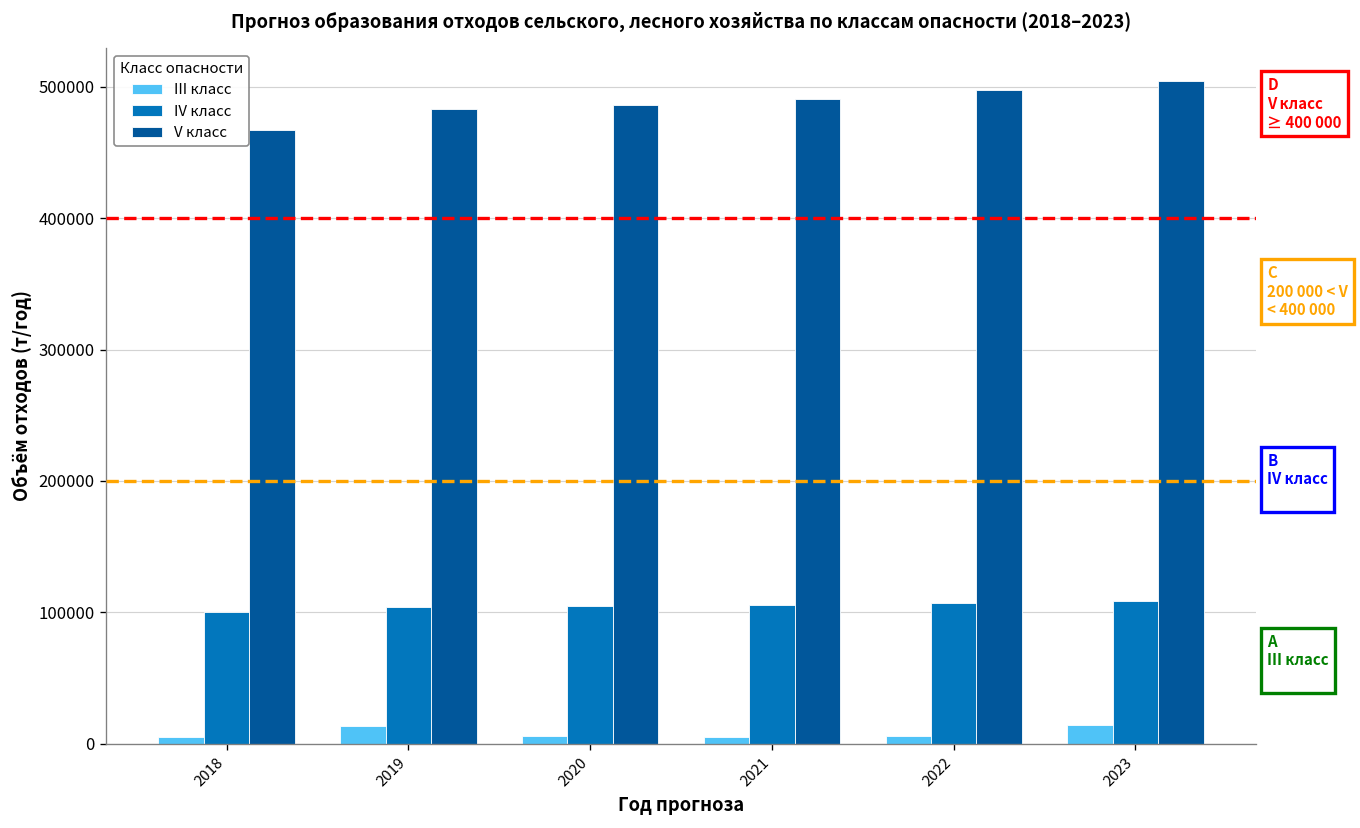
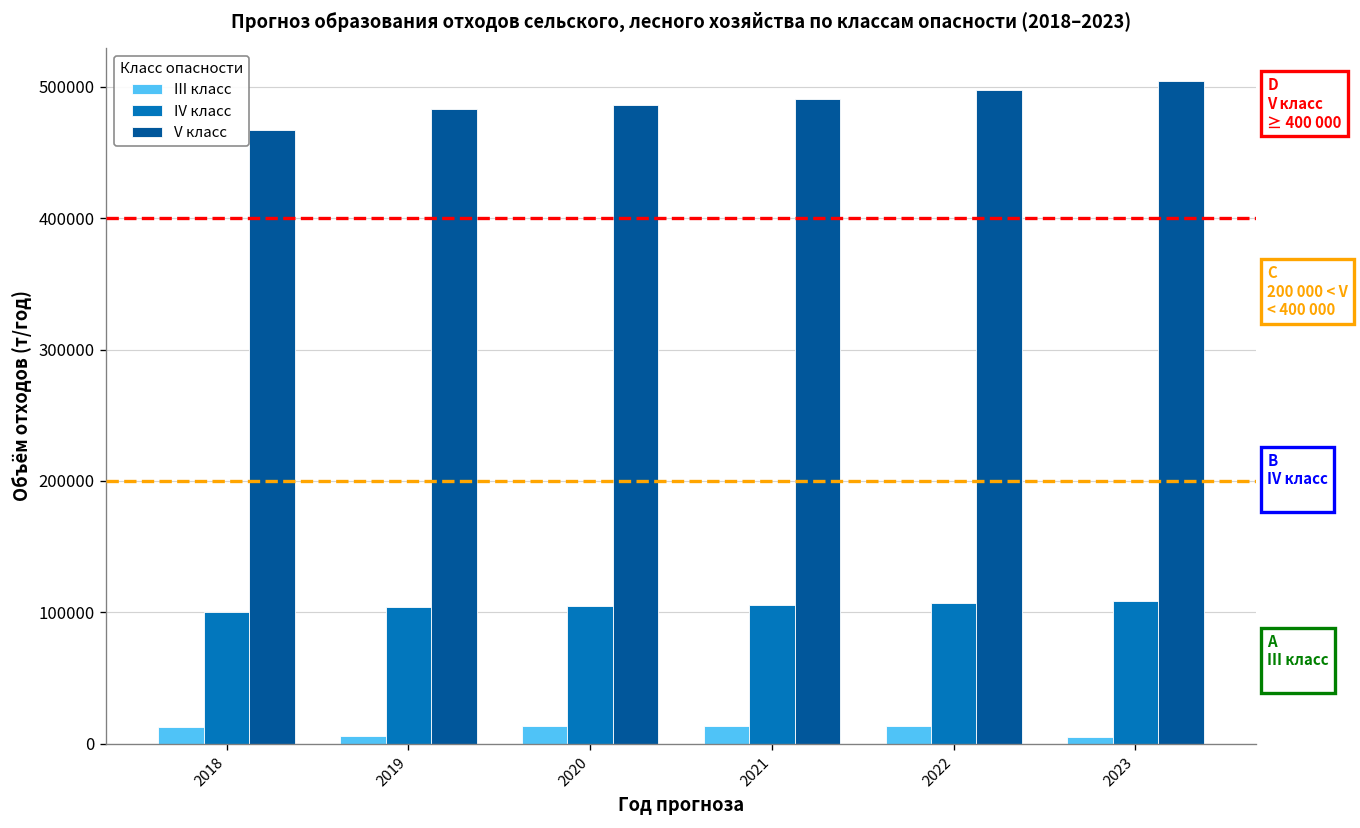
III класс, 2018: 5000 -> 13000
III класс, 2019: 13000 -> 6000
III класс, 2020: 6000 -> 13000
III класс, 2021: 5000 -> 14000
III класс, 2022: 6000 -> 14000
III класс, 2023: 14000 -> 5000
